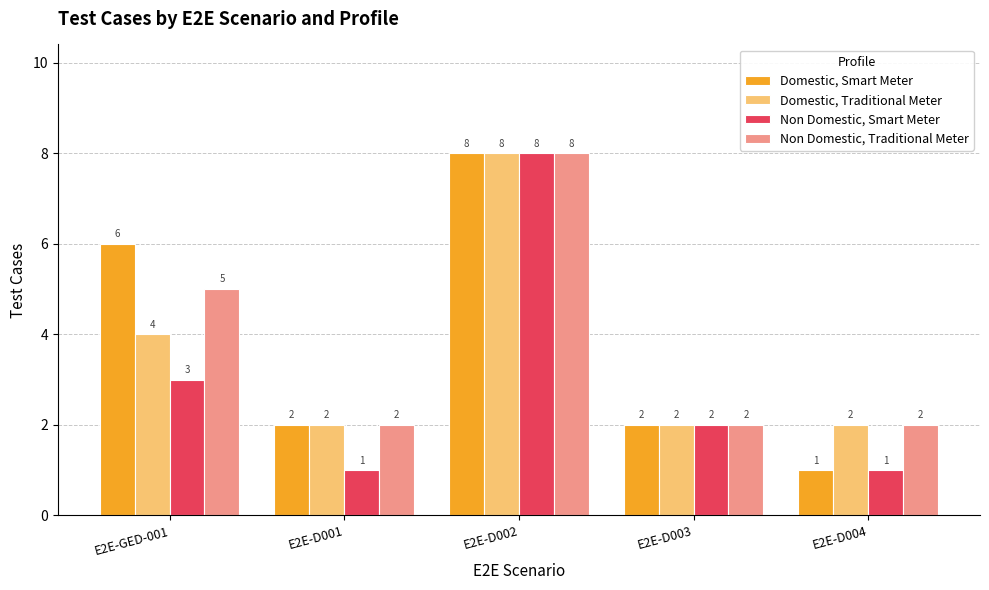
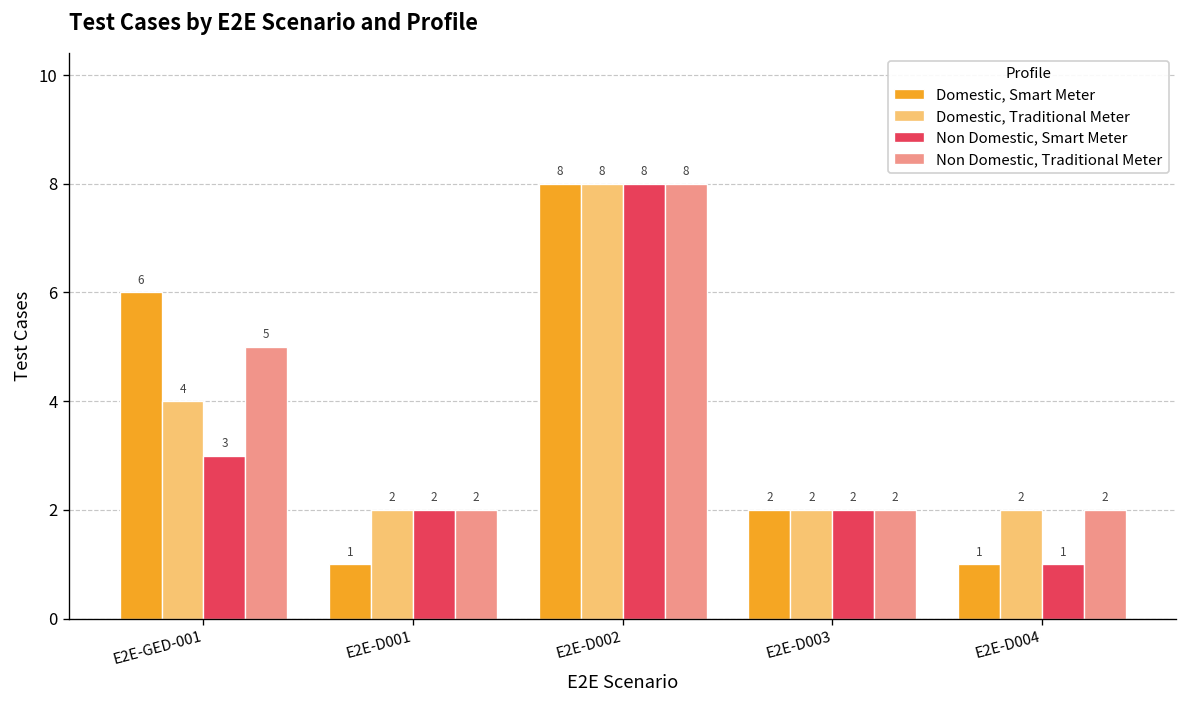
Domestic, Smart Meter, E2E-D001: 2 -> 1
Non Domestic, Smart Meter, E2E-D001: 1 -> 2
